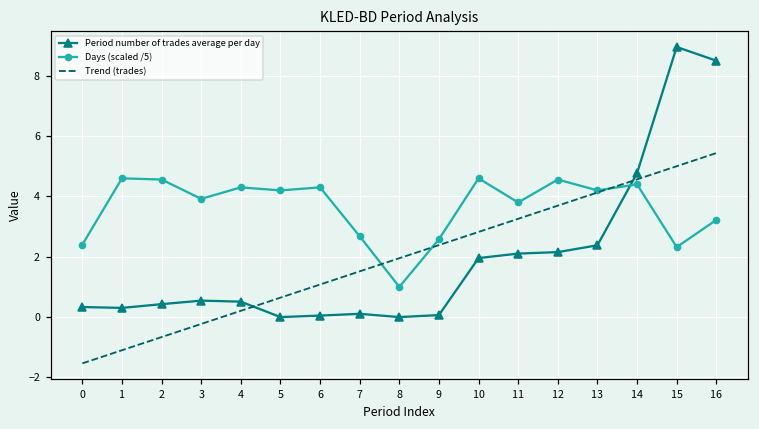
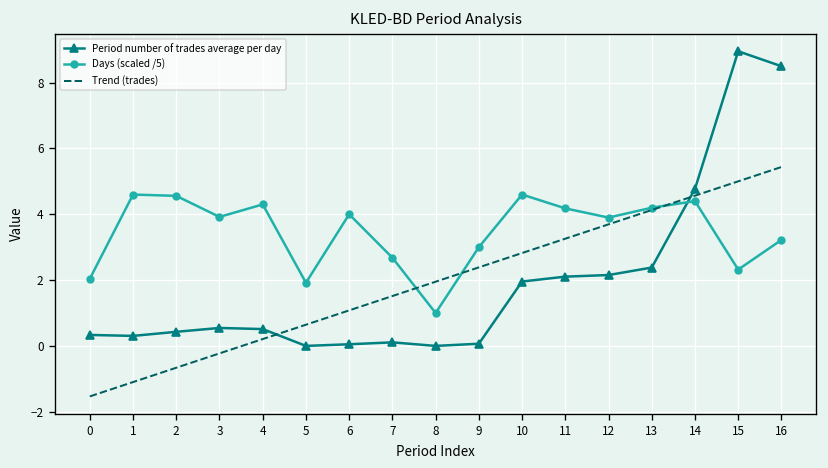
Days (scaled /5), 0: 2.4 -> 2.0
Days (scaled /5), 5: 4.2 -> 1.9
Days (scaled /5), 6: 4.3 -> 4.0
Days (scaled /5), 9: 2.6 -> 3.0
Days (scaled /5), 11: 3.8 -> 4.2
Days (scaled /5), 12: 4.6 -> 3.9
